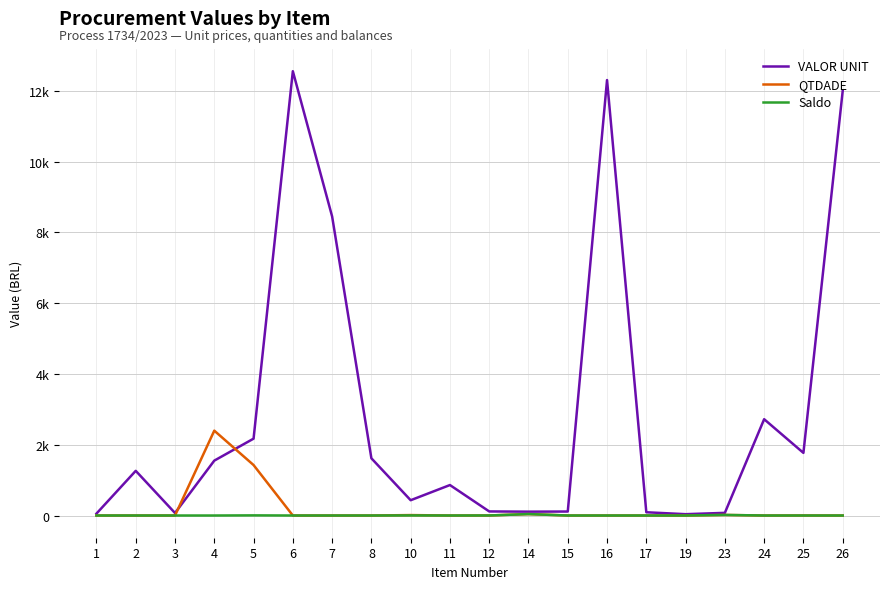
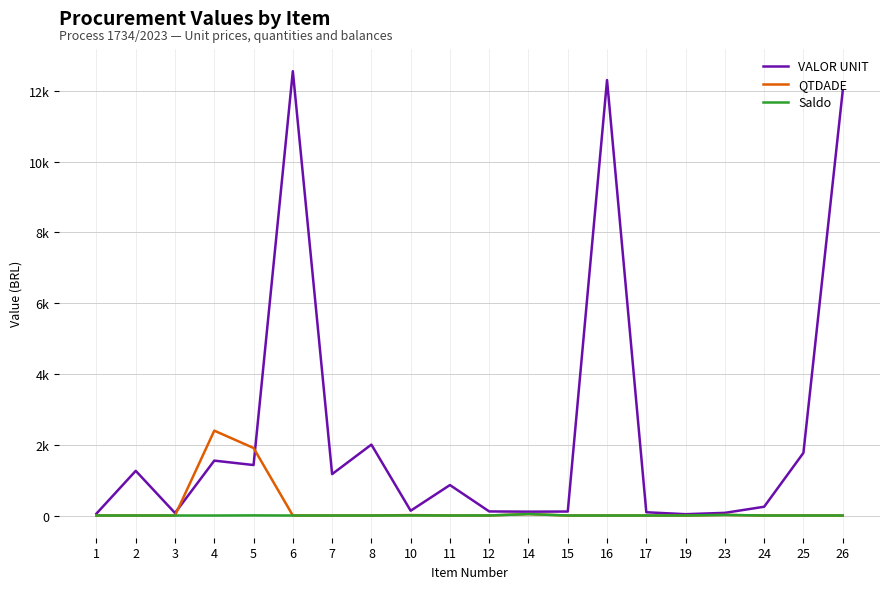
VALOR UNIT, 5: 2200 -> 1400
QTDADE, 5: 1400 -> 1900
VALOR UNIT, 7: 8500 -> 1200
VALOR UNIT, 8: 1600 -> 2000
VALOR UNIT, 10: 400 -> 100
VALOR UNIT, 24: 2700 -> 200
